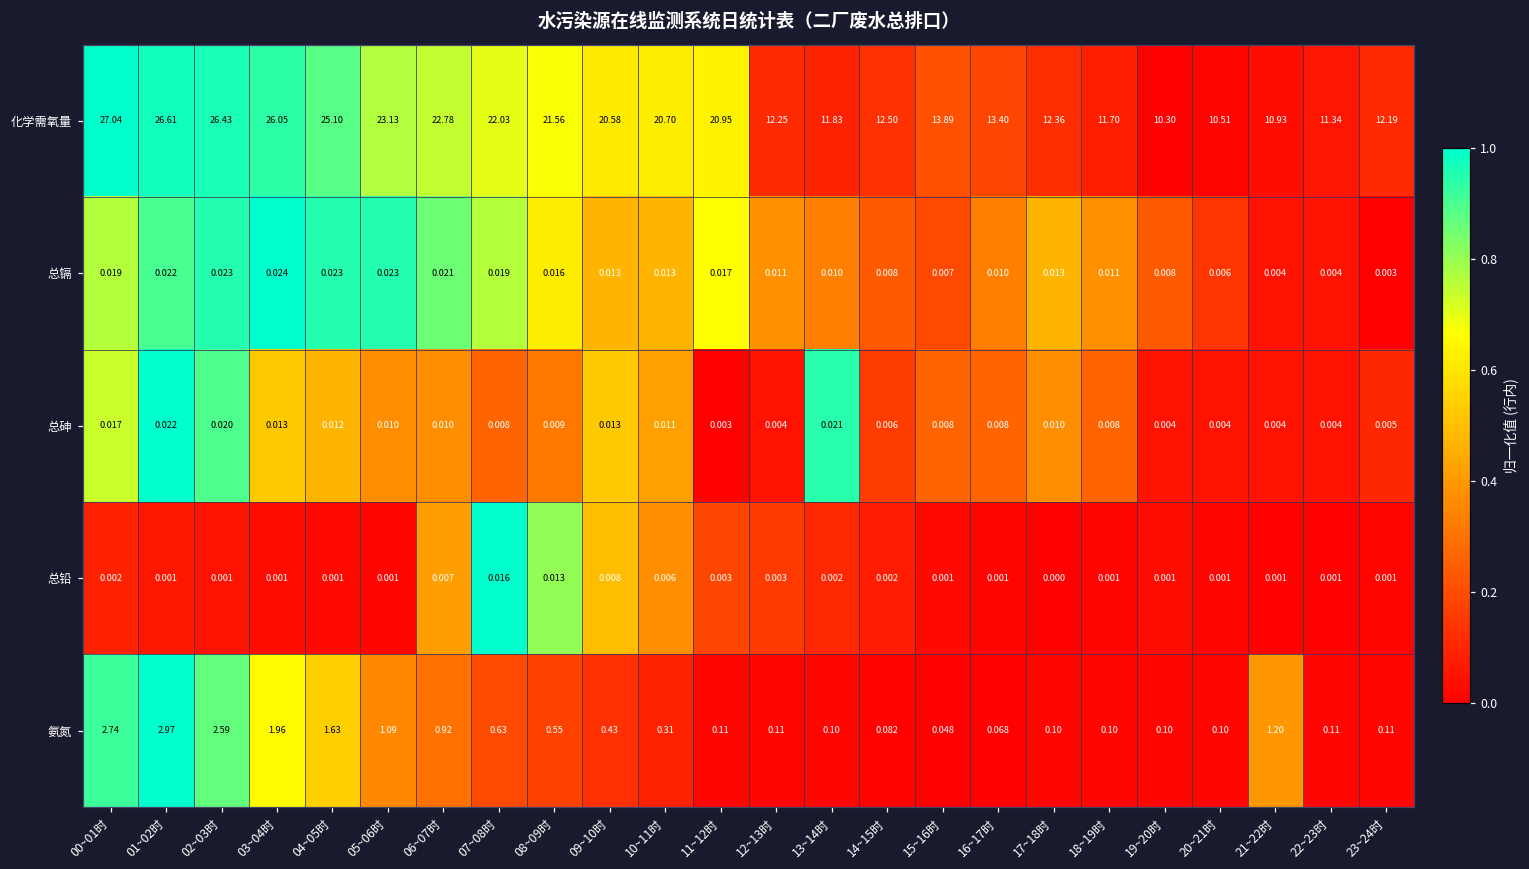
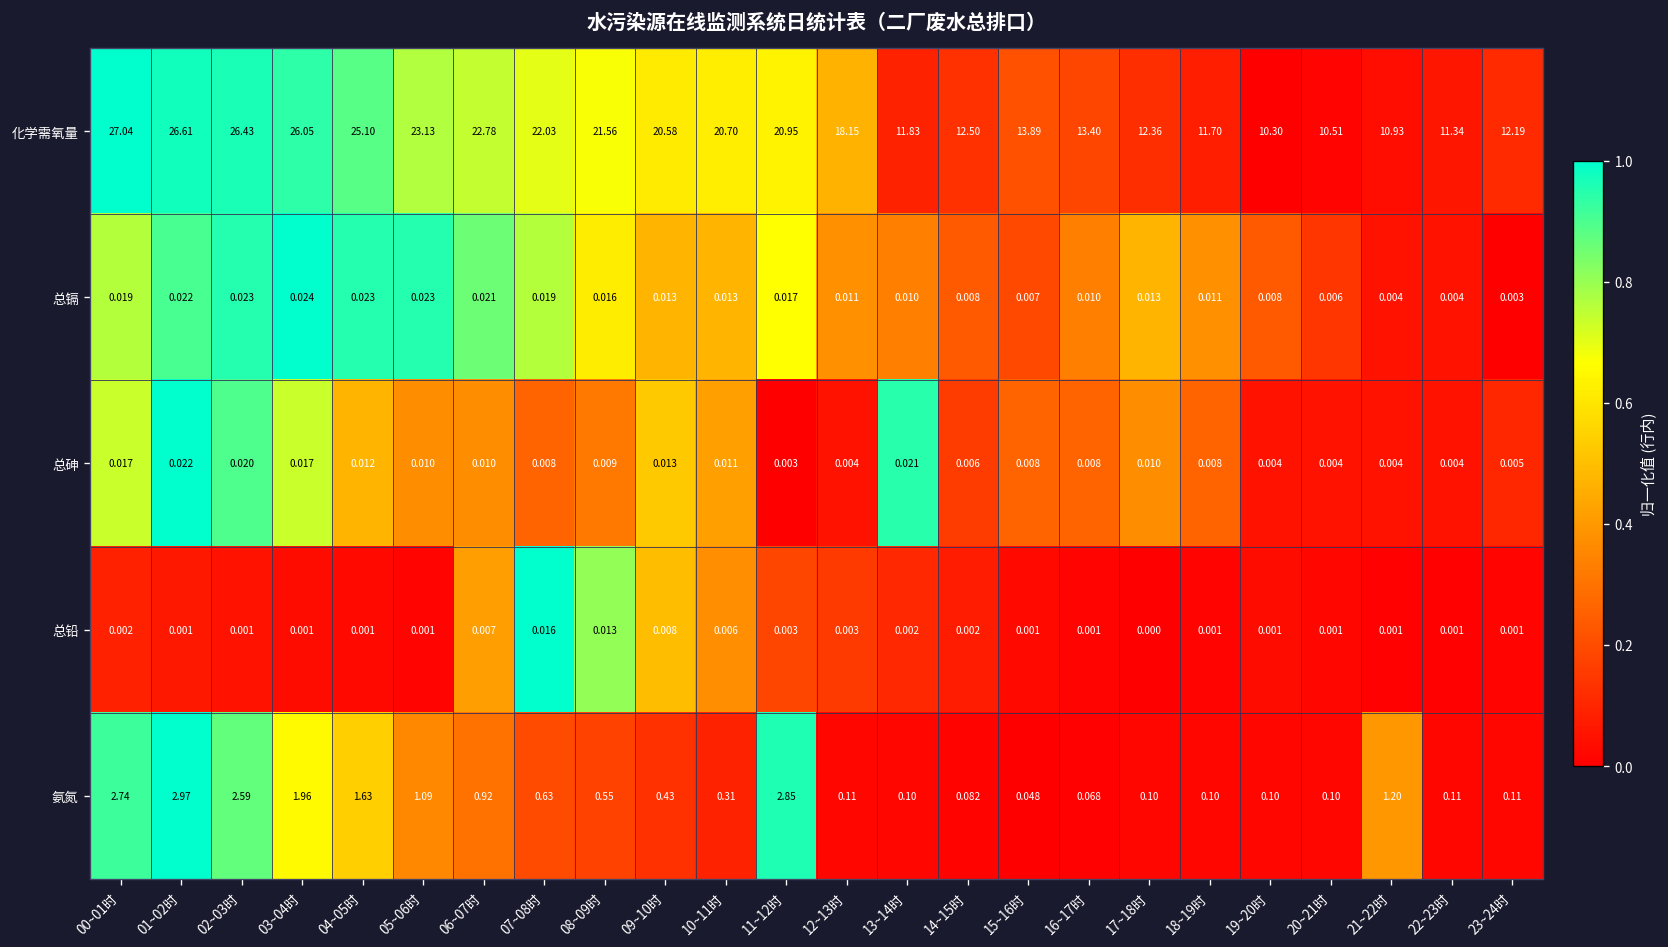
化学需氧量, 12~13时: 12.25 -> 18.15
总砷, 03~04时: 0.013 -> 0.017
氨氮, 11~12时: 0.11 -> 2.85
